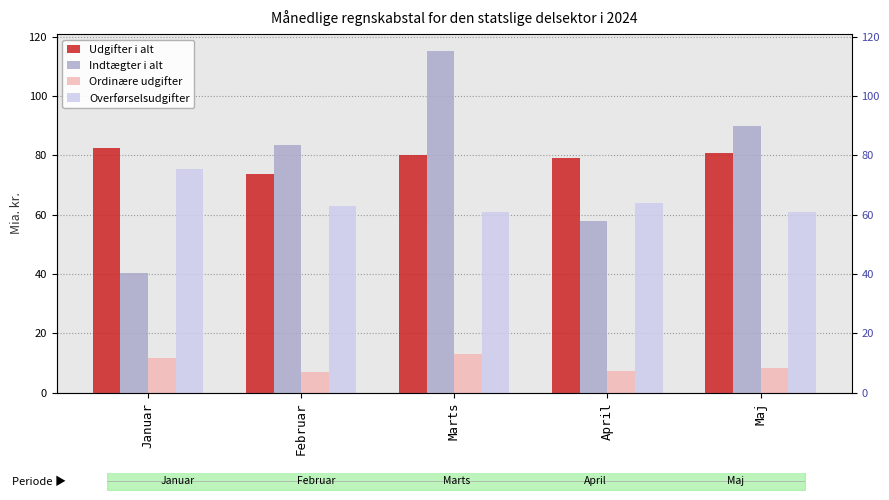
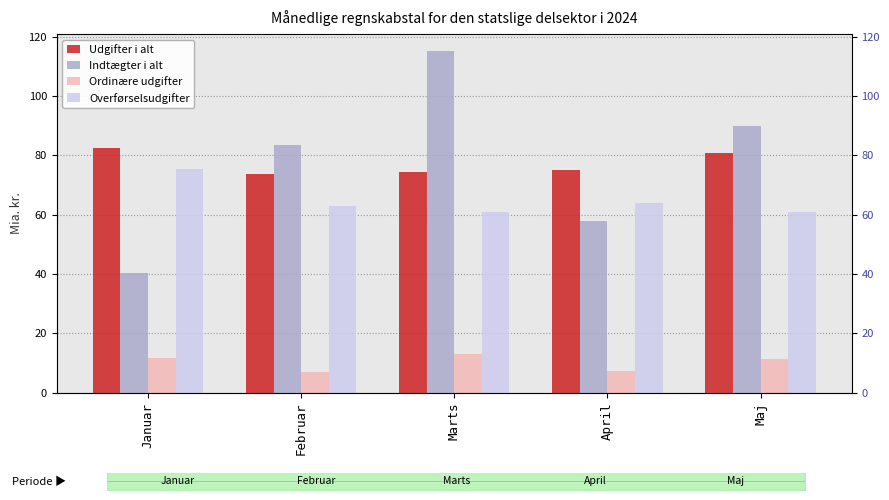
Månedlige regnskabstal for den statslige delsektor i 2024, Udgifter i alt, Marts: 80 -> 74
Månedlige regnskabstal for den statslige delsektor i 2024, Udgifter i alt, April: 79 -> 75
Månedlige regnskabstal for den statslige delsektor i 2024, Ordinære udgifter, Maj: 8 -> 11
